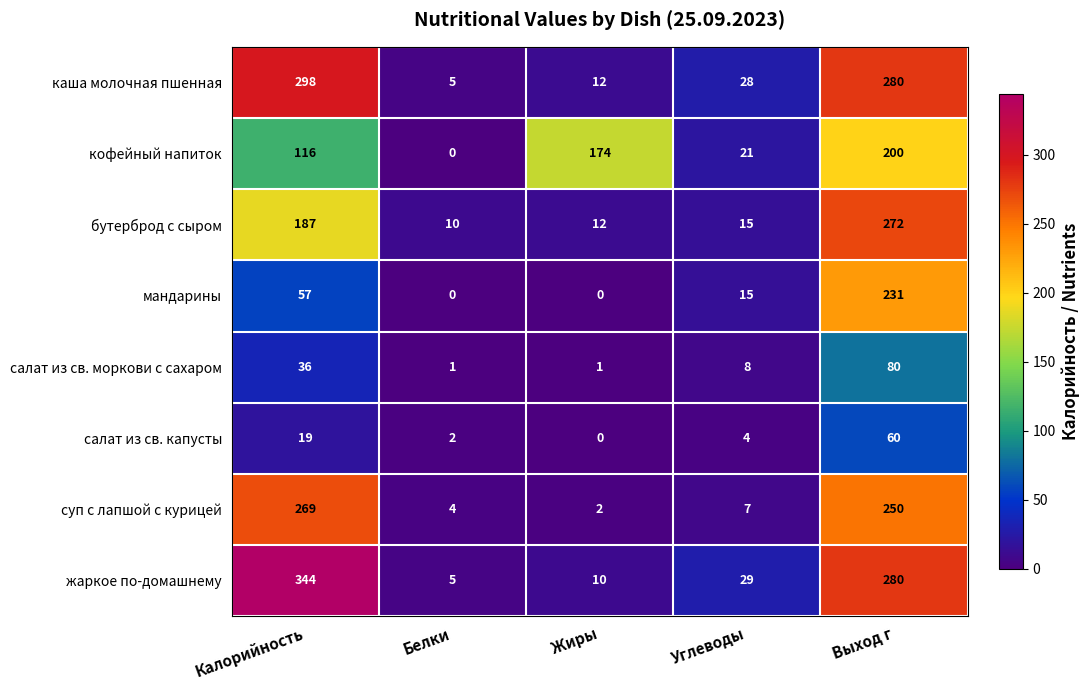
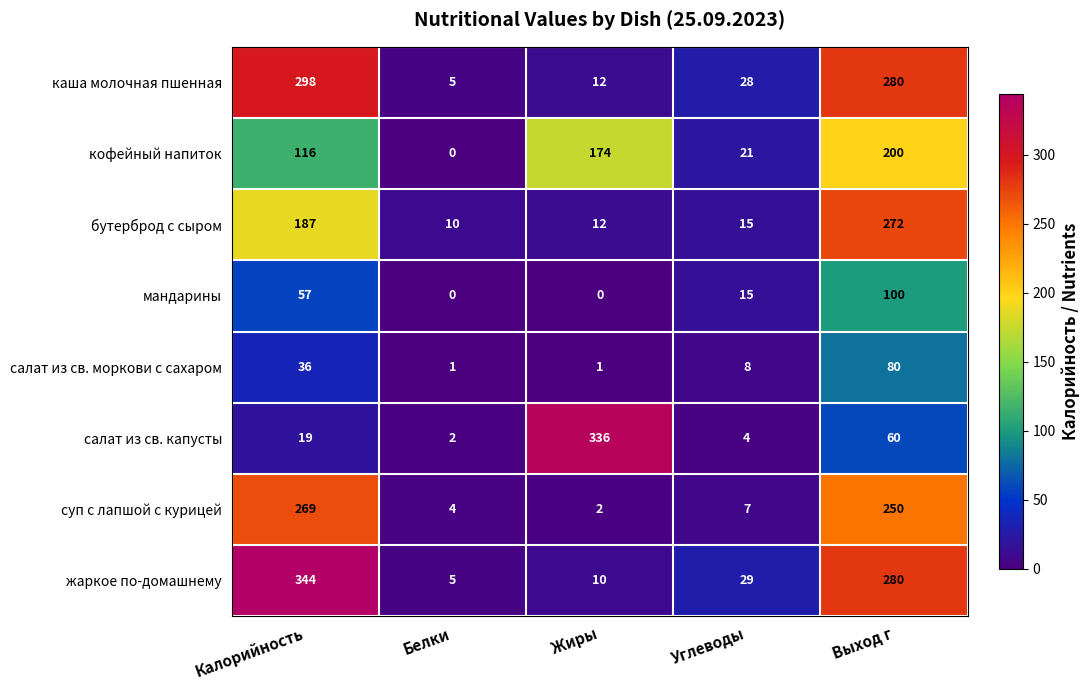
мандарины, Выход г: 231 -> 100
салат из св. капусты, Жиры: 0 -> 336
